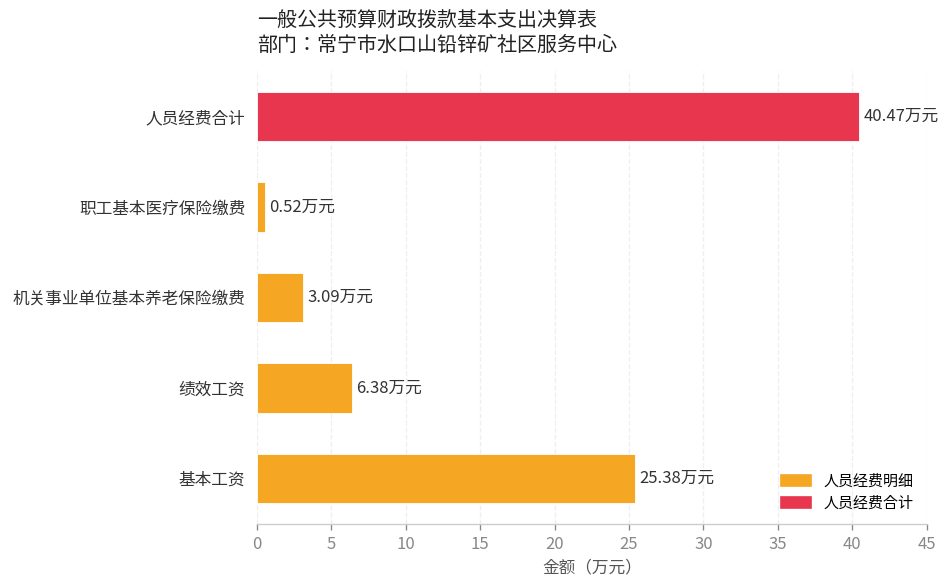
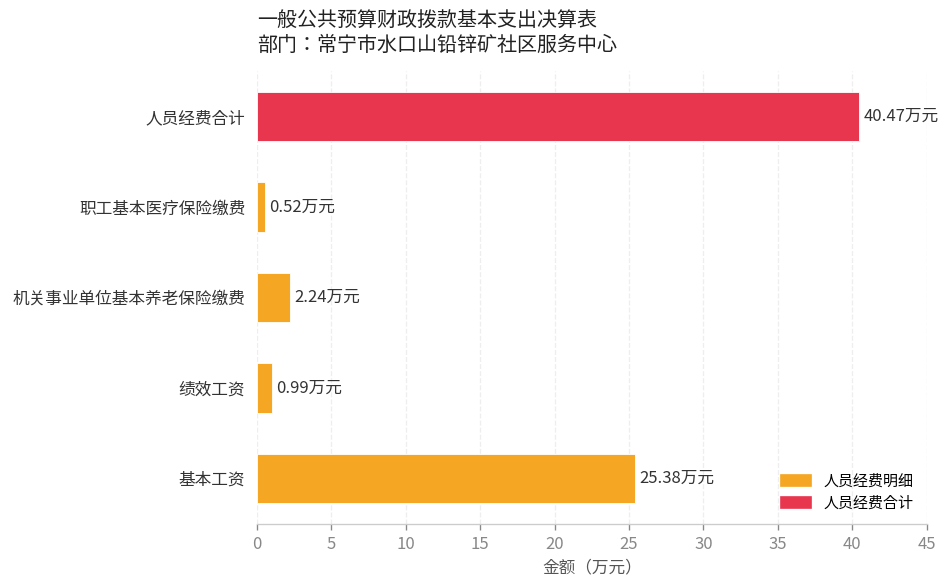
机关事业单位基本养老保险缴费: 3.09 -> 2.24
绩效工资: 6.38 -> 0.99
